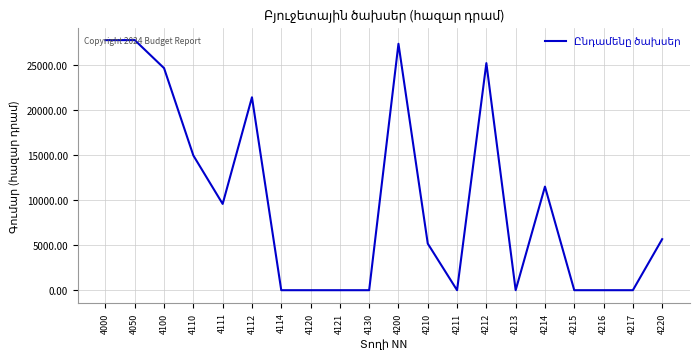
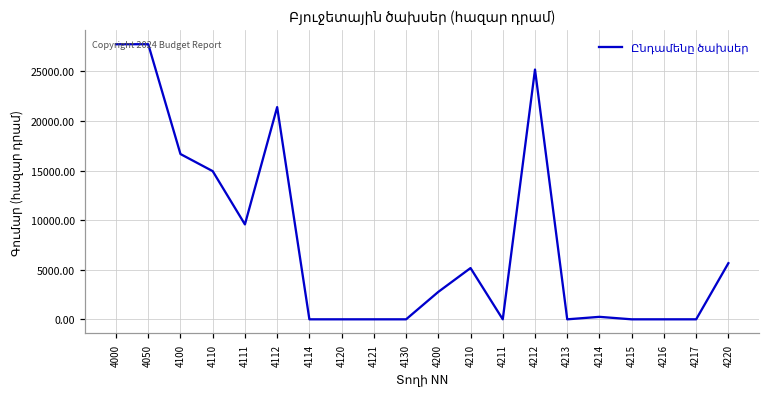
4100: 25000 -> 17000
4200: 27000 -> 3000
4214: 11000 -> 0
